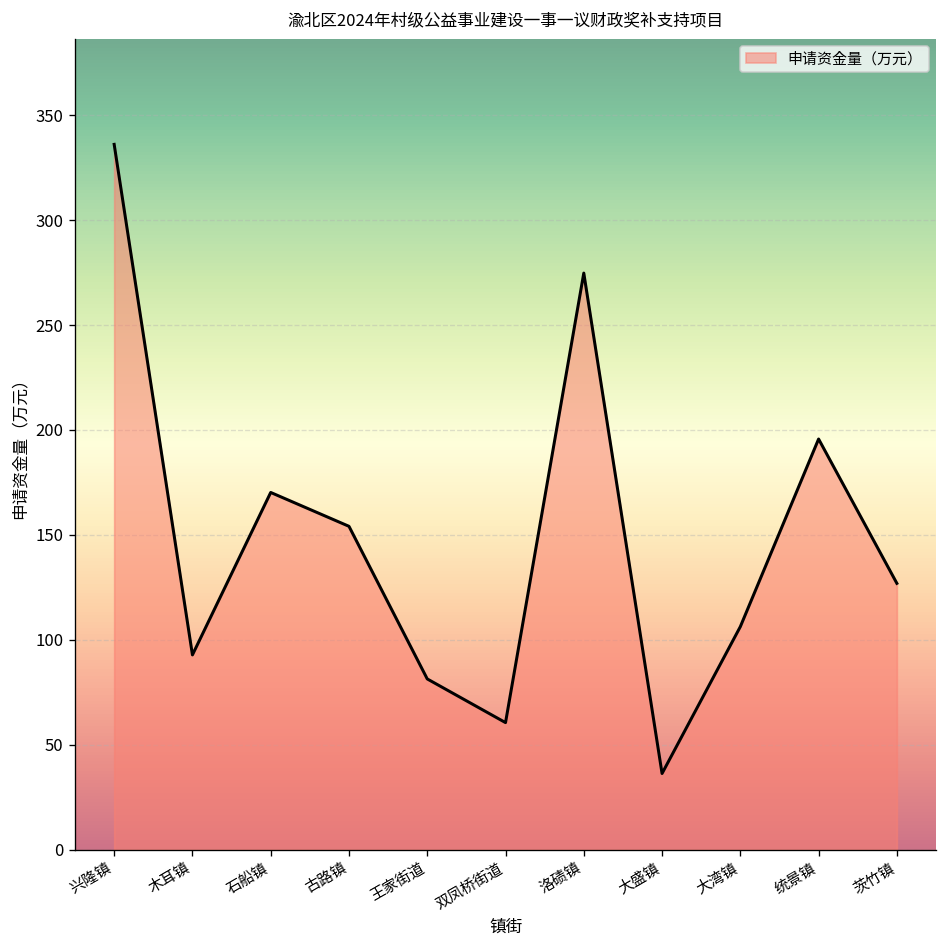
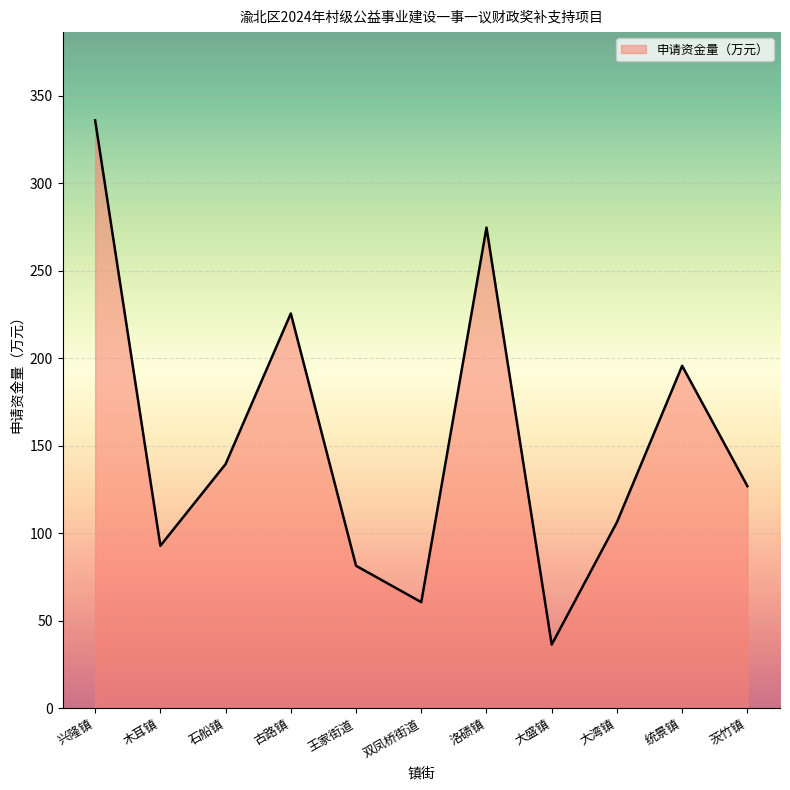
石船镇: 170 -> 140
古路镇: 154 -> 226
